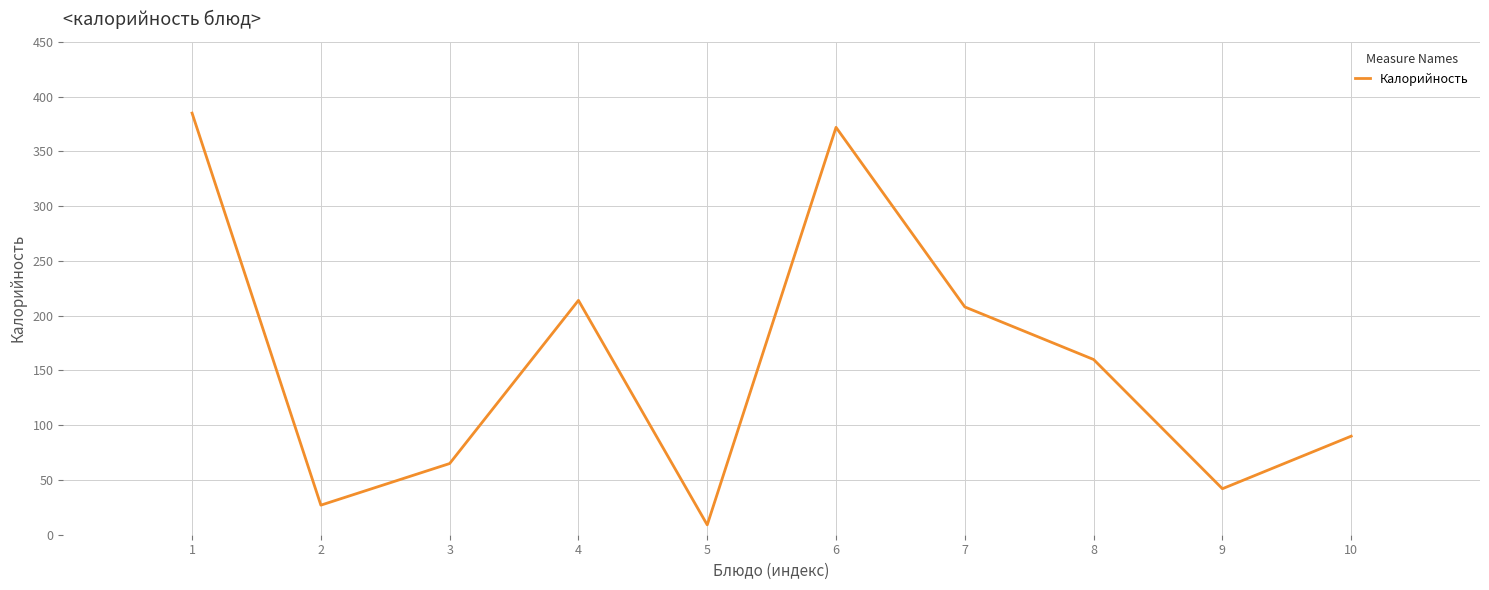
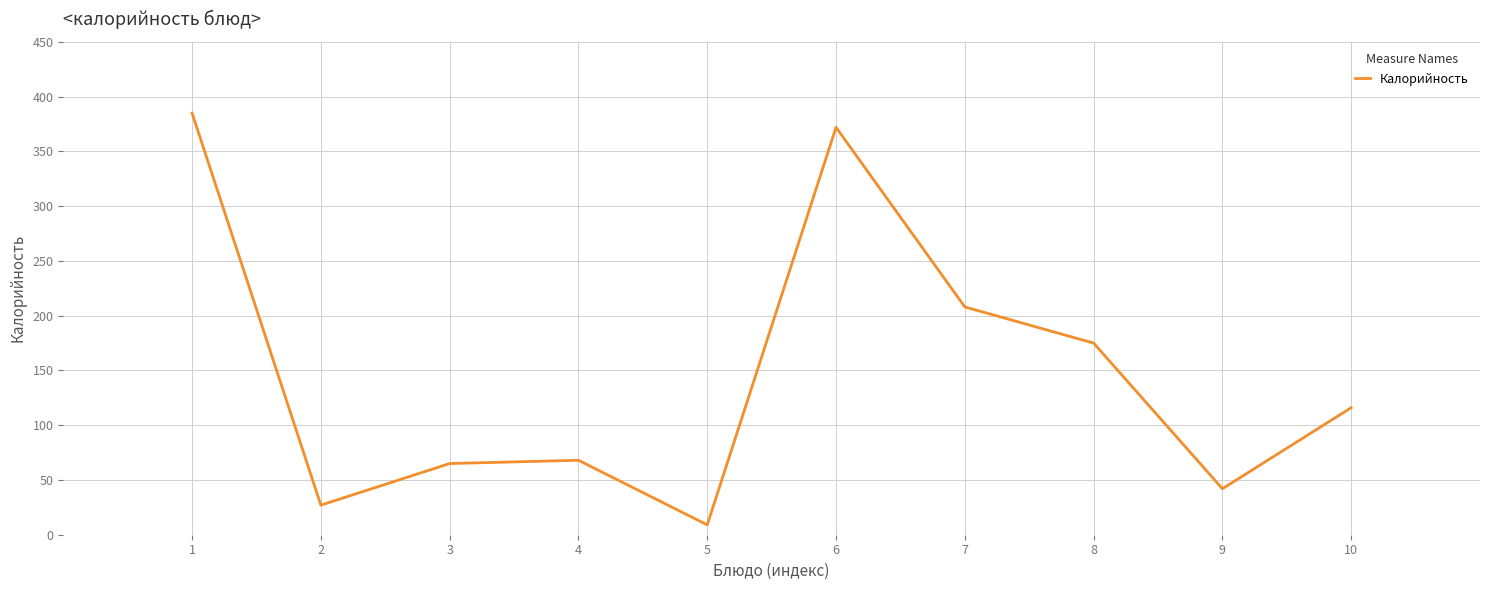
4: 214 -> 68
8: 160 -> 175
10: 90 -> 116
